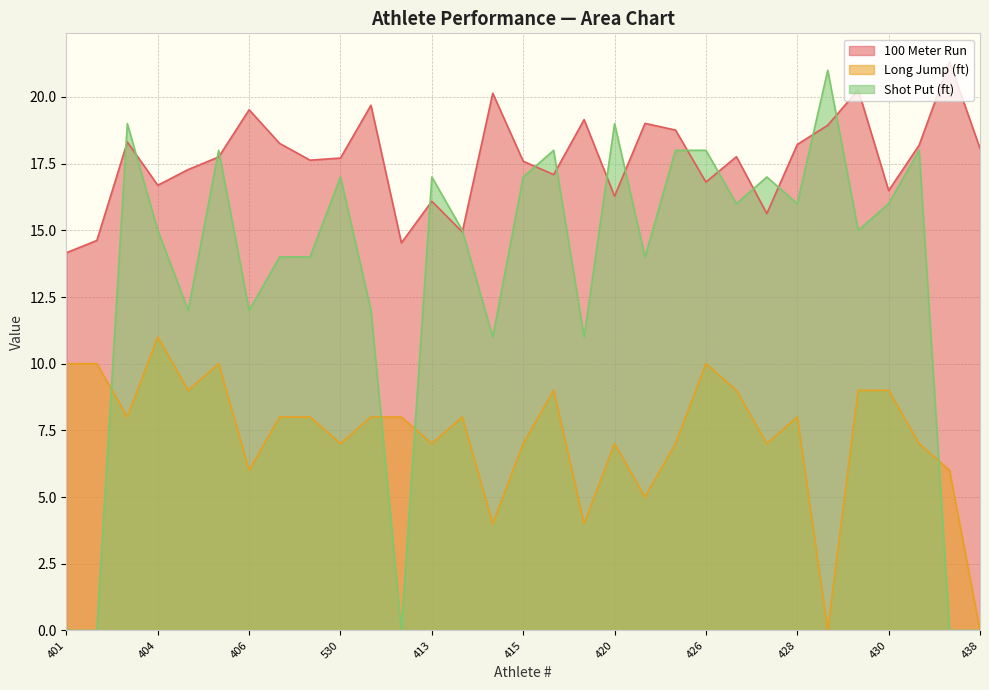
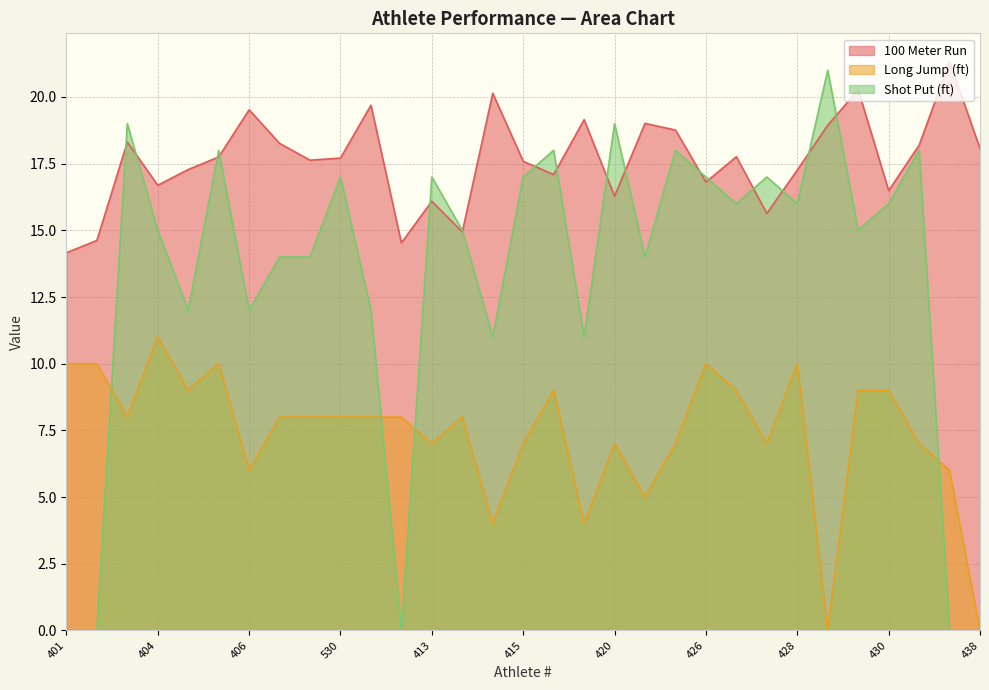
Long Jump (ft), 530: 7 -> 8
Shot Put (ft), 426: 18 -> 17
100 Meter Run, 428: 18.2 -> 17.3
Long Jump (ft), 428: 8 -> 10
